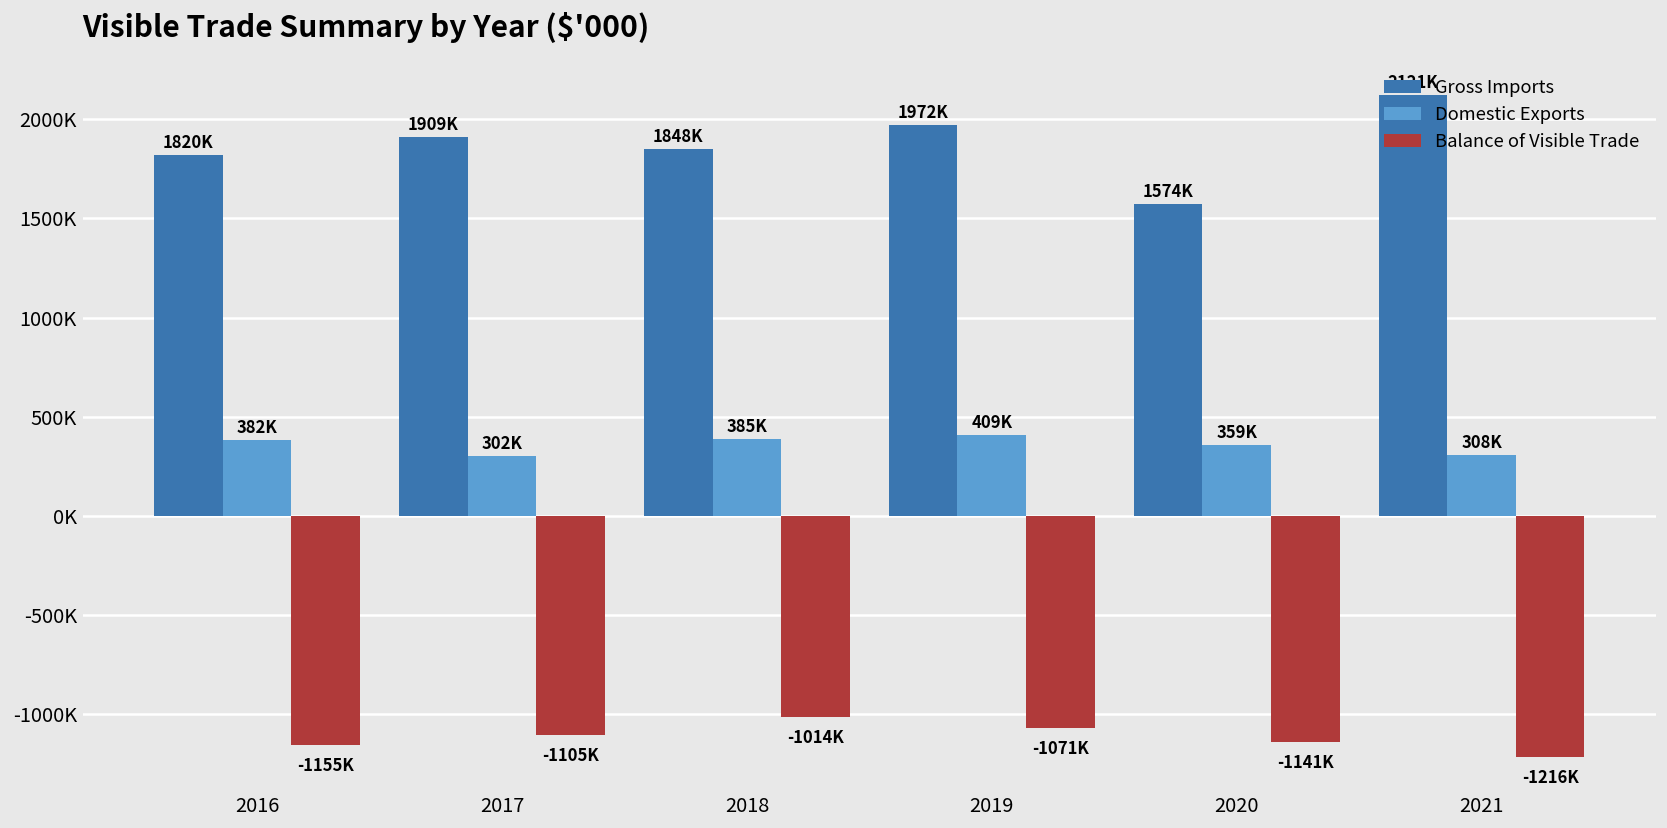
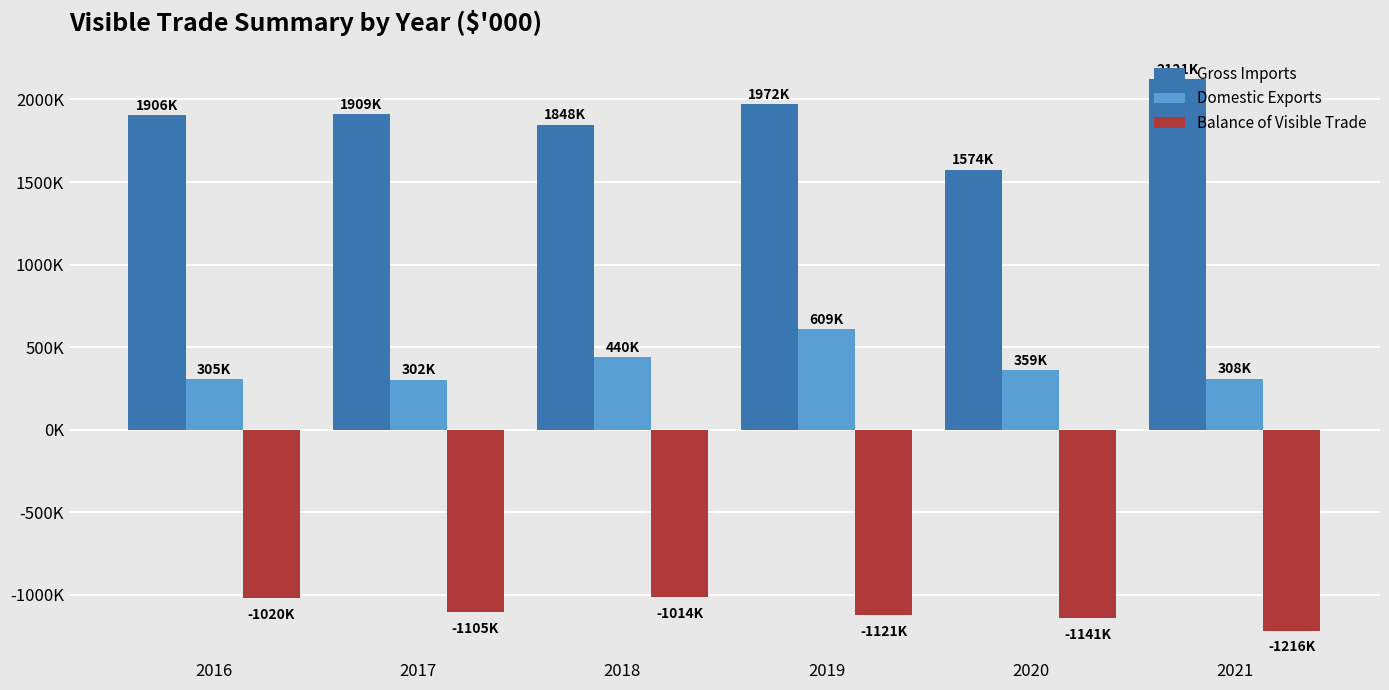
Gross Imports, 2016: 1820K -> 1906K
Domestic Exports, 2016: 382K -> 305K
Balance of Visible Trade, 2016: -1155K -> -1020K
Domestic Exports, 2018: 385K -> 440K
Domestic Exports, 2019: 409K -> 609K
Balance of Visible Trade, 2019: -1071K -> -1121K
